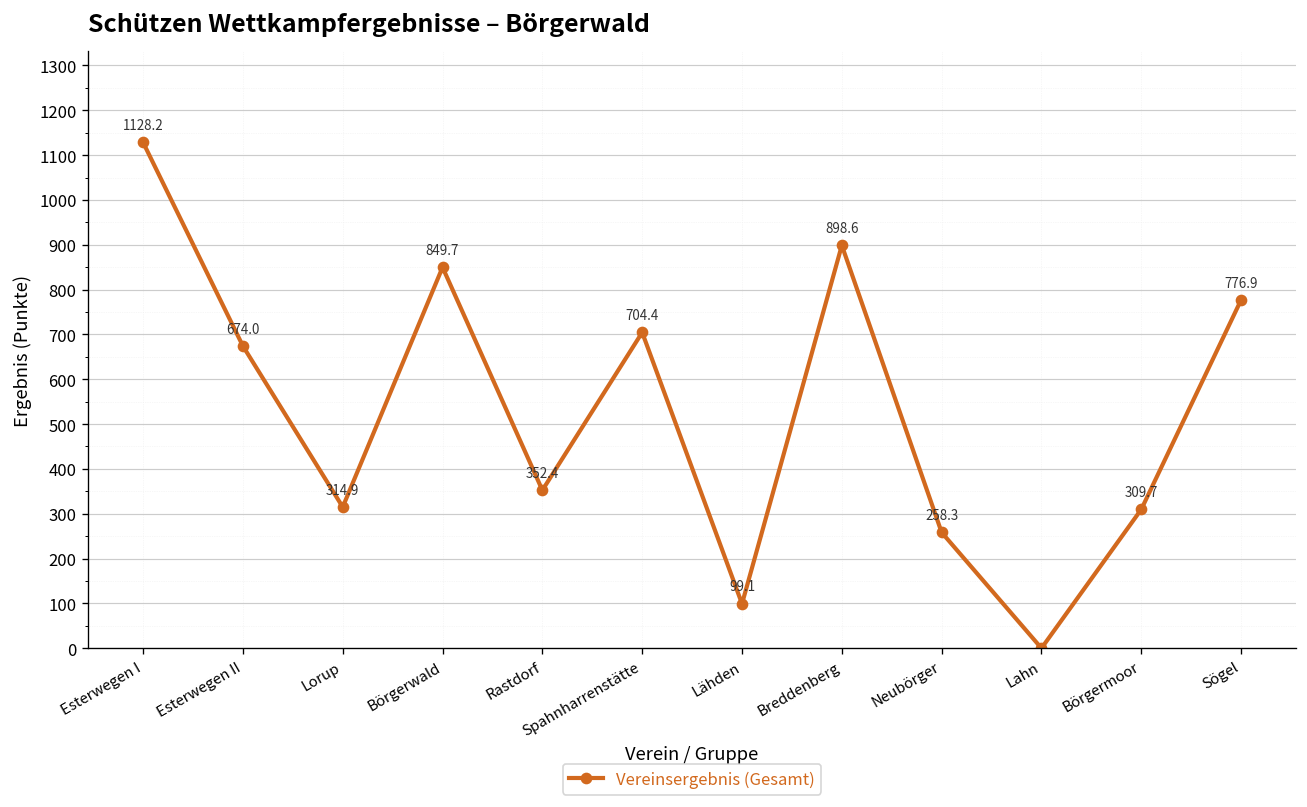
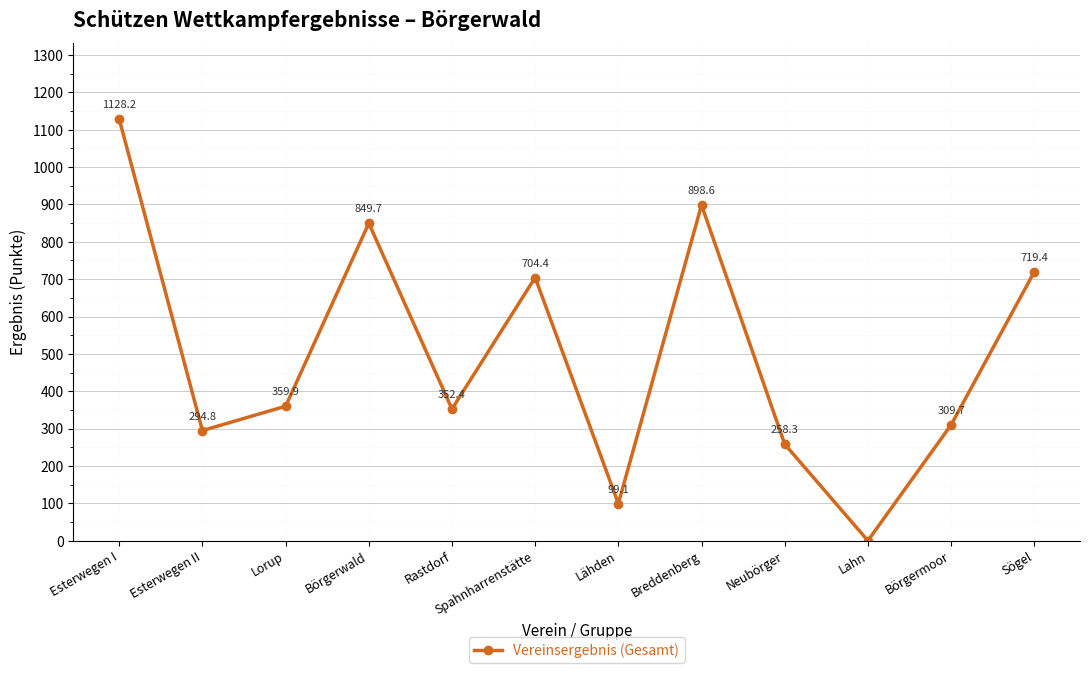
Esterwegen II: 674.0 -> 294.8
Lorup: 314.9 -> 359.9
Sögel: 776.9 -> 719.4
